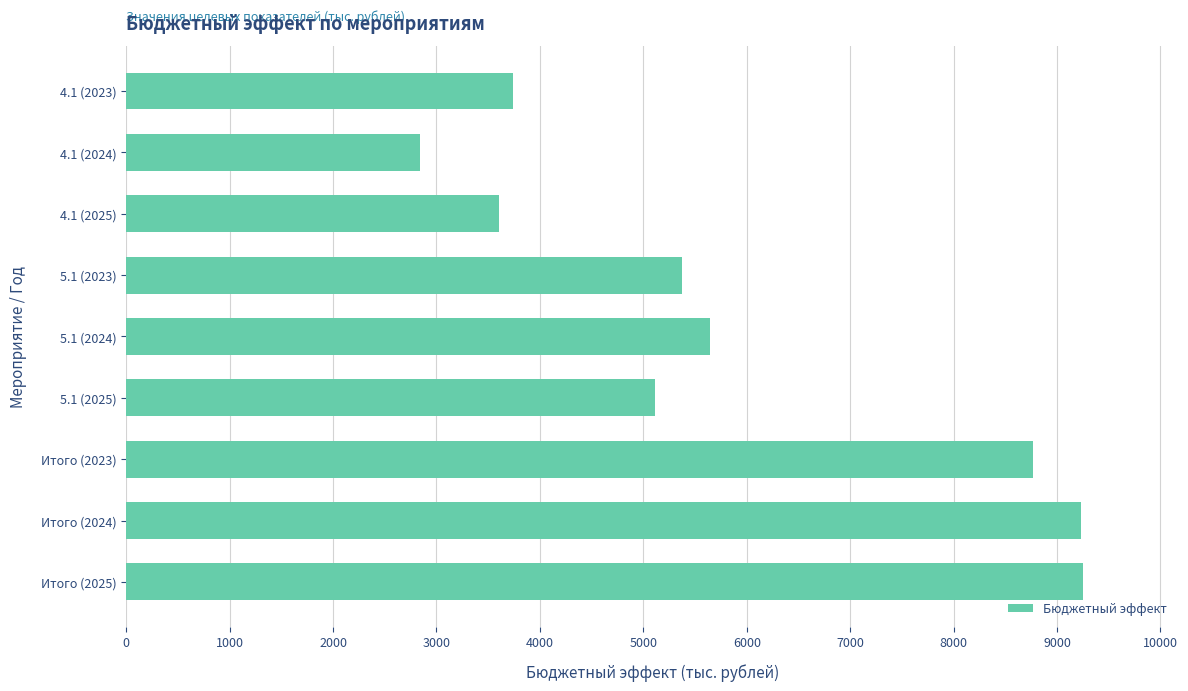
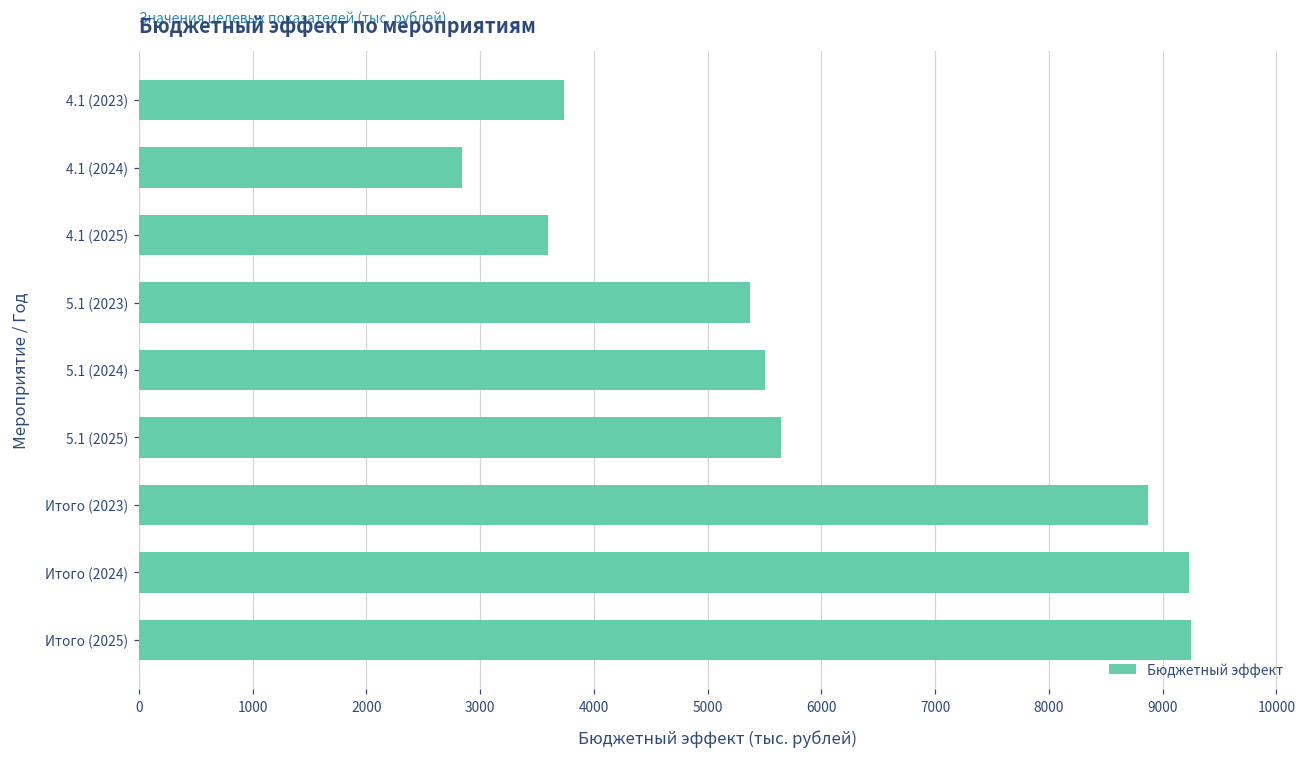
5.1 (2024): 5650 -> 5510
5.1 (2025): 5110 -> 5650
Итого (2023): 8770 -> 8870
